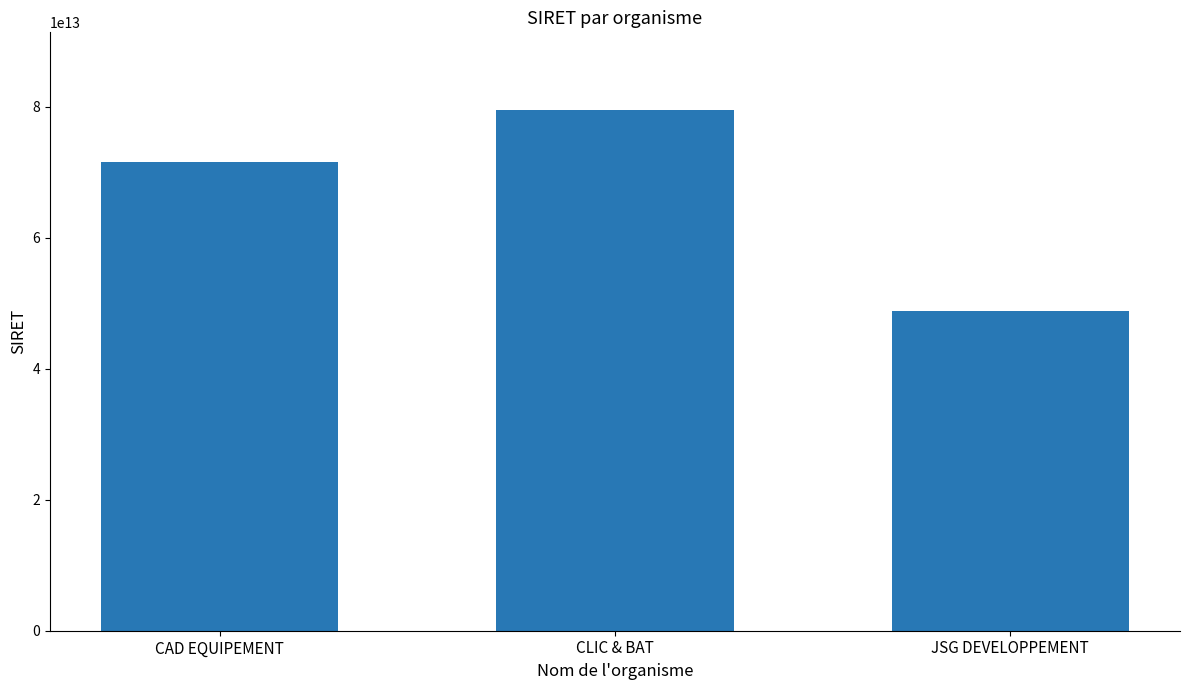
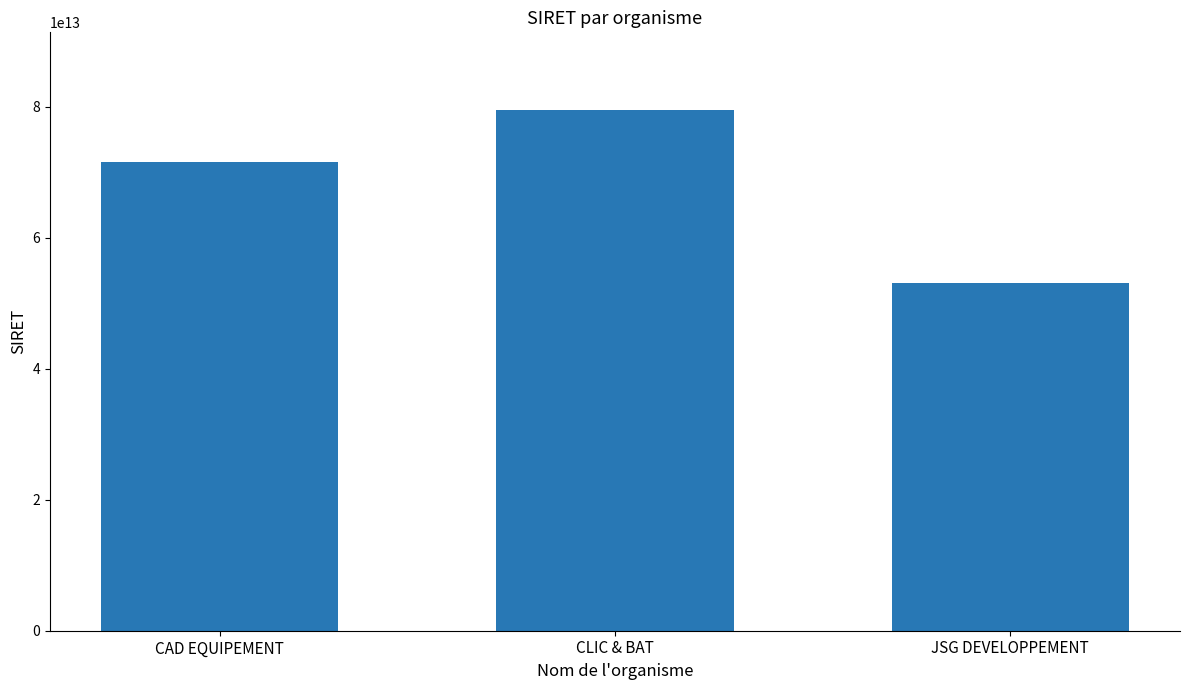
JSG DEVELOPPEMENT: 49000000000000 -> 53000000000000
